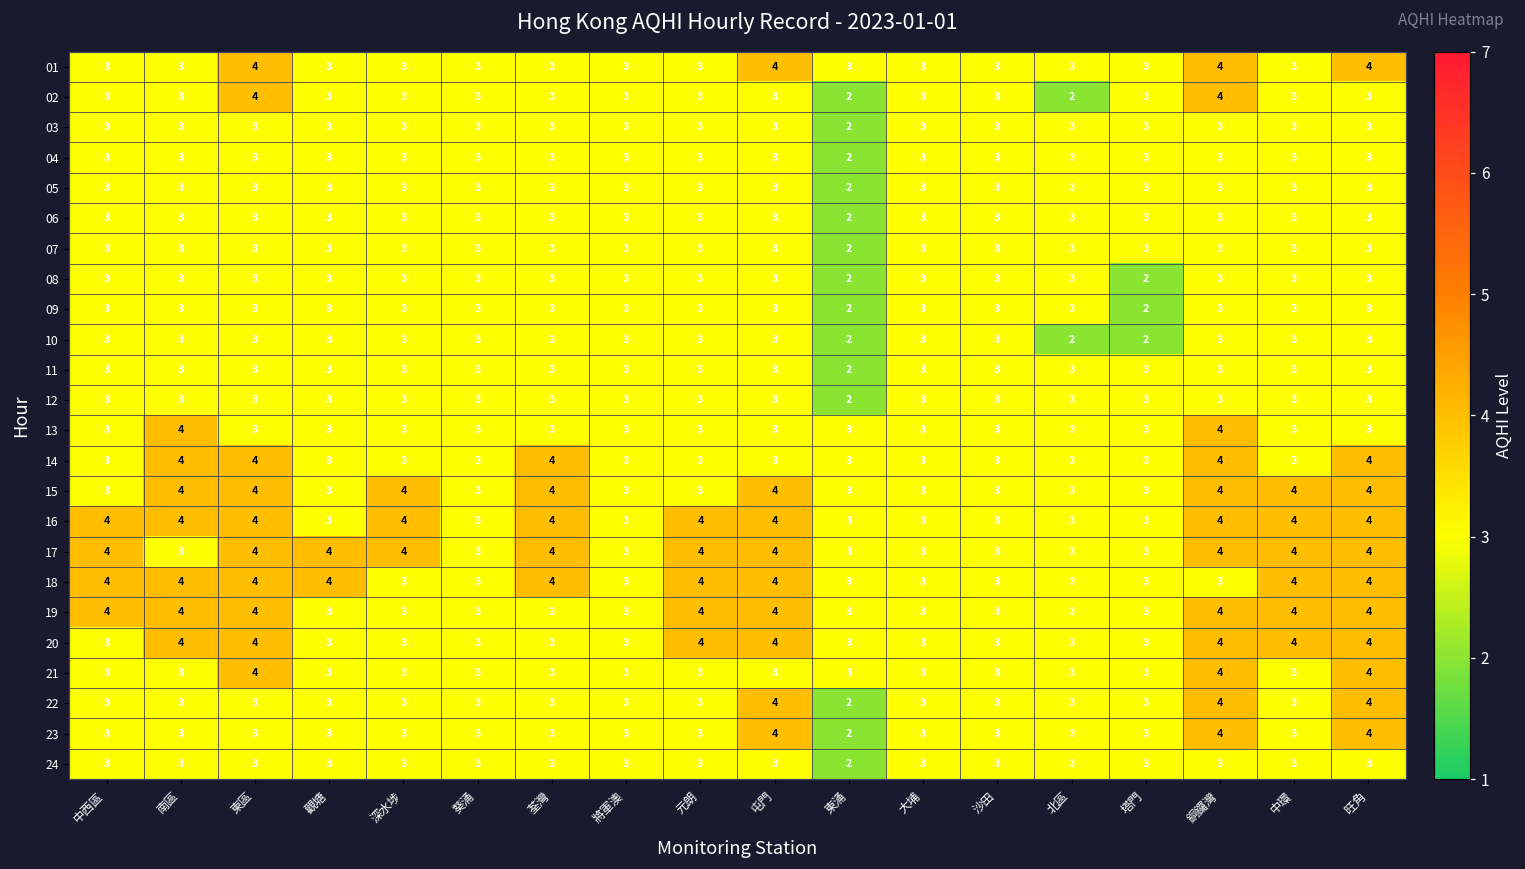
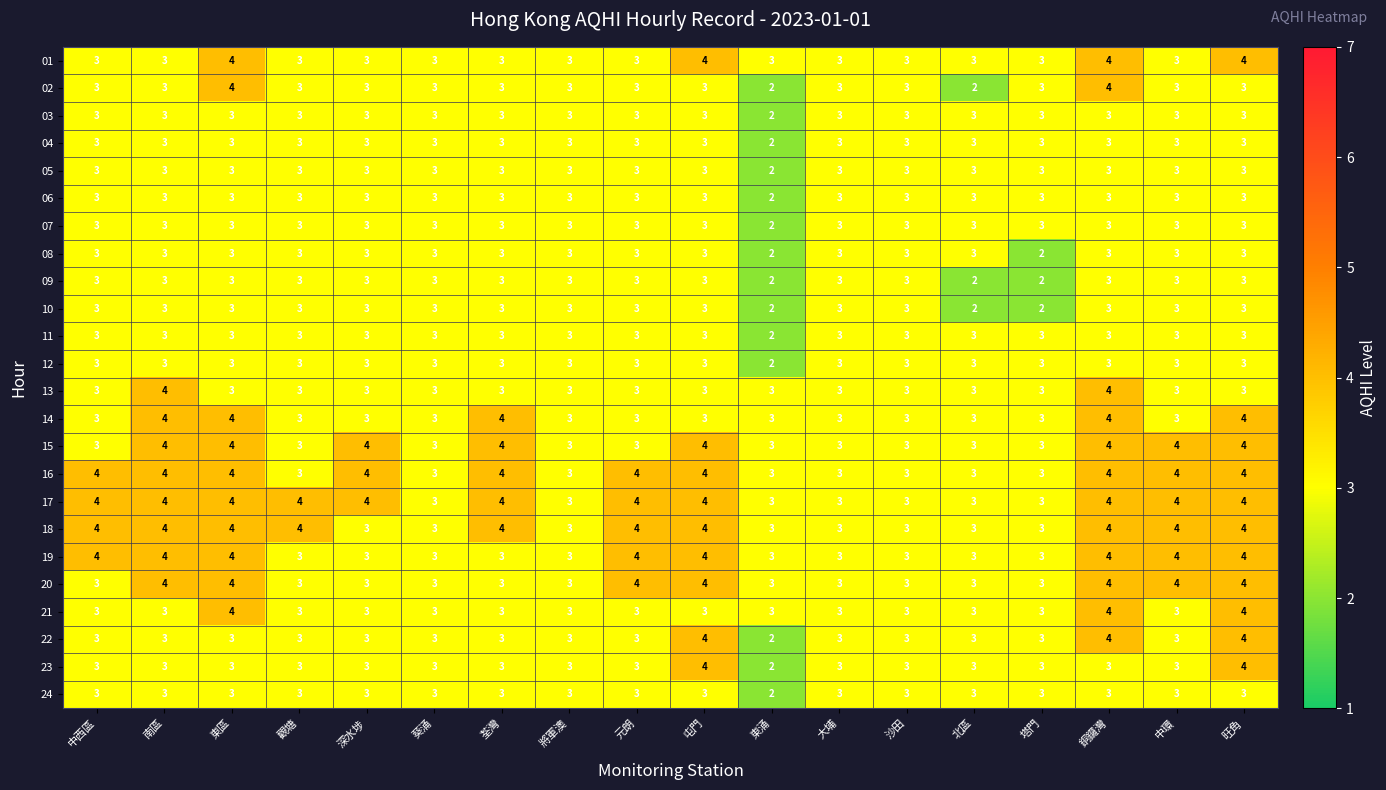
09, 北區: 3 -> 2
17, 南區: 3 -> 4
18, 銅鑼灣: 3 -> 4
23, 銅鑼灣: 4 -> 3
